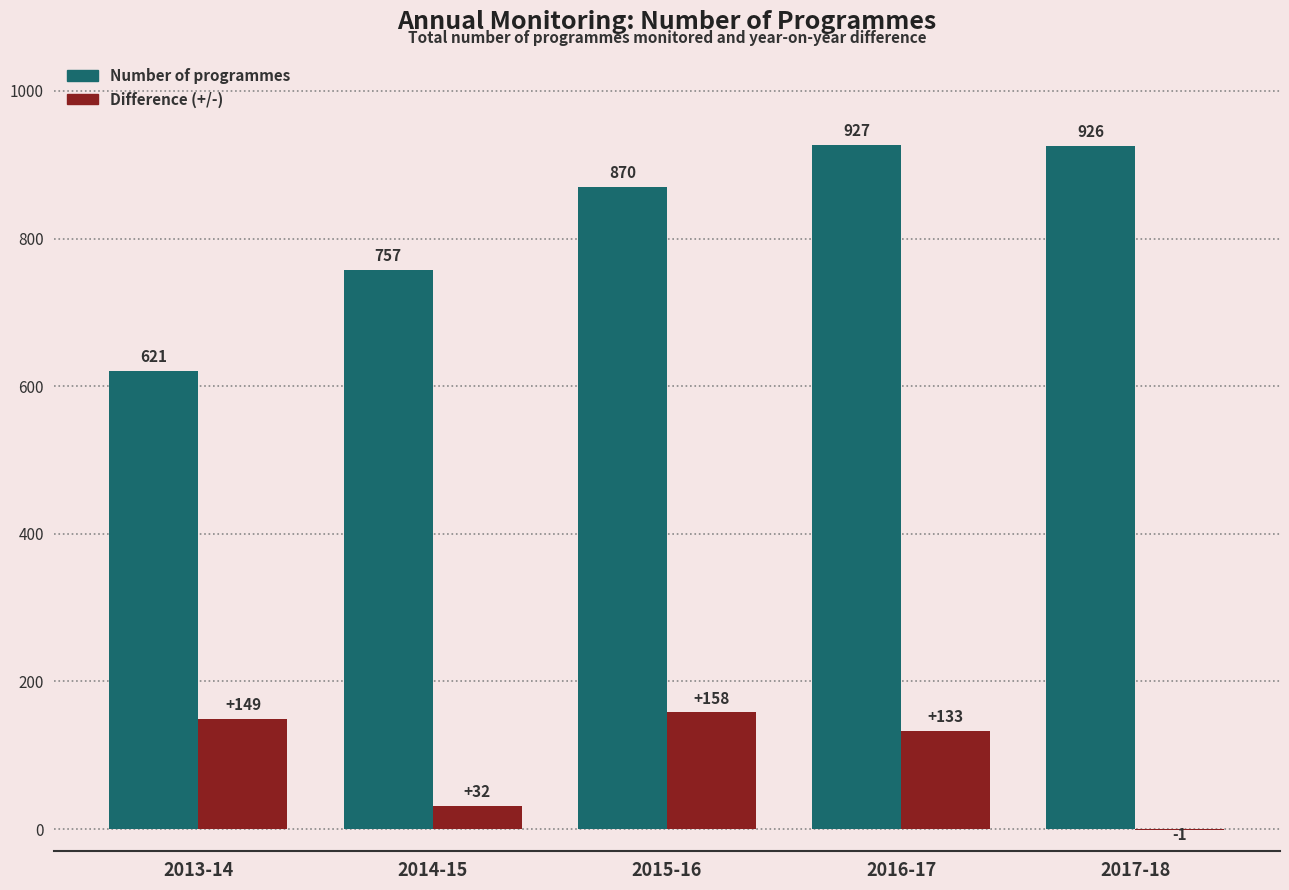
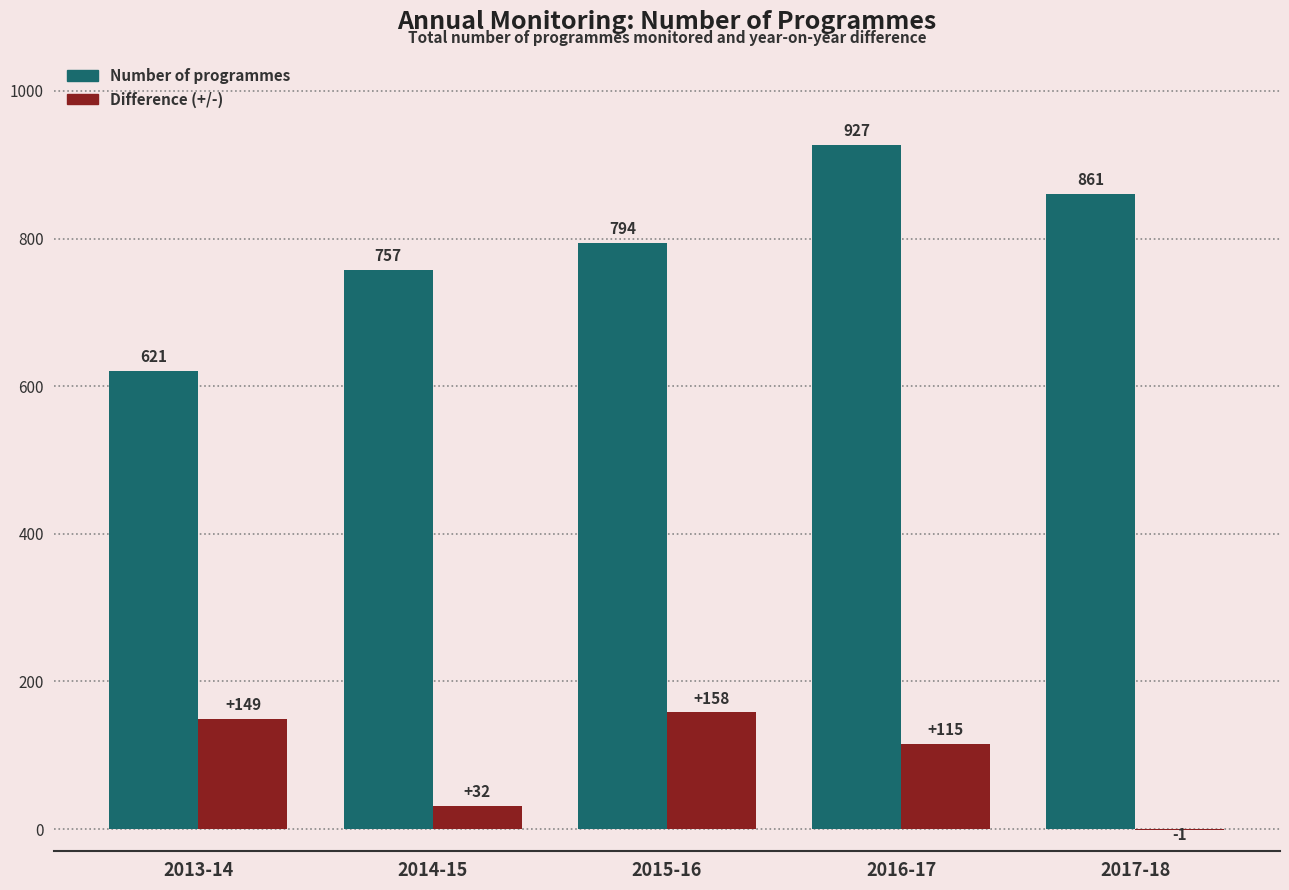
Number of programmes, 2015-16: 870 -> 794
Difference (+/-), 2016-17: +133 -> +115
Number of programmes, 2017-18: 926 -> 861
